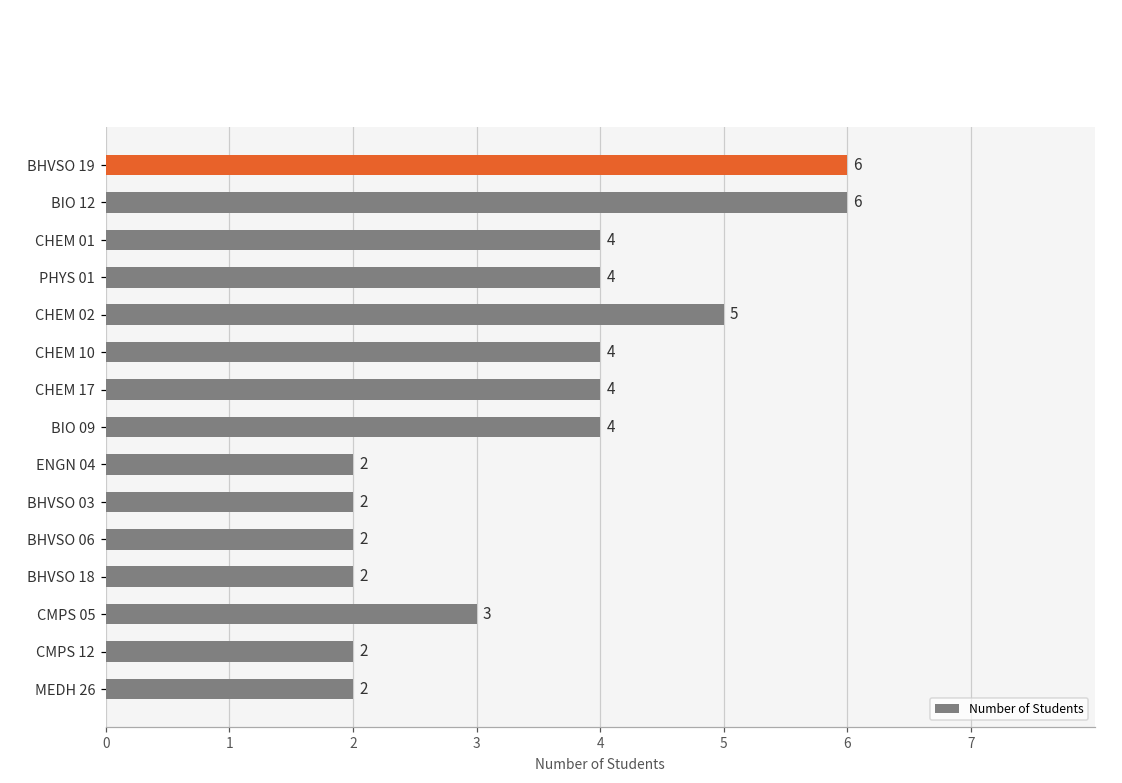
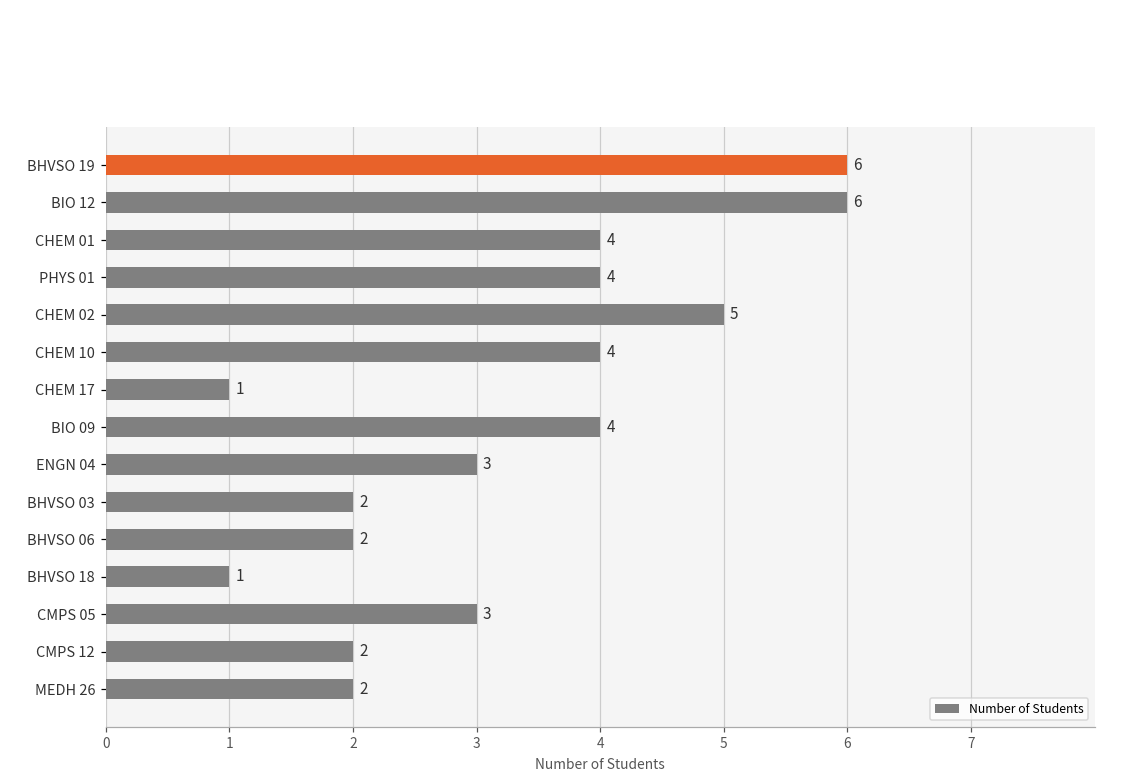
CHEM 17: 4 -> 1
ENGN 04: 2 -> 3
BHVSO 18: 2 -> 1
